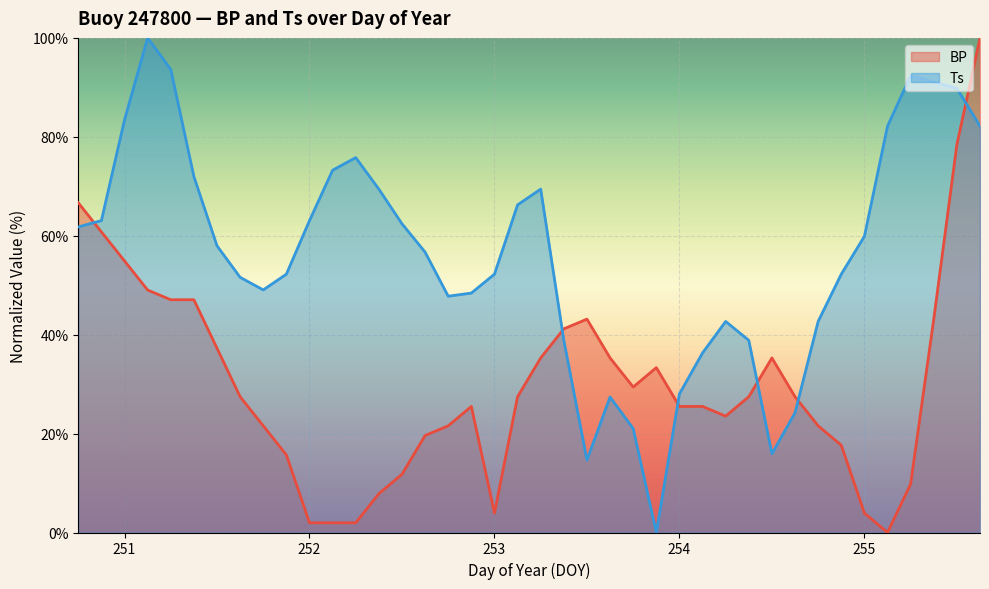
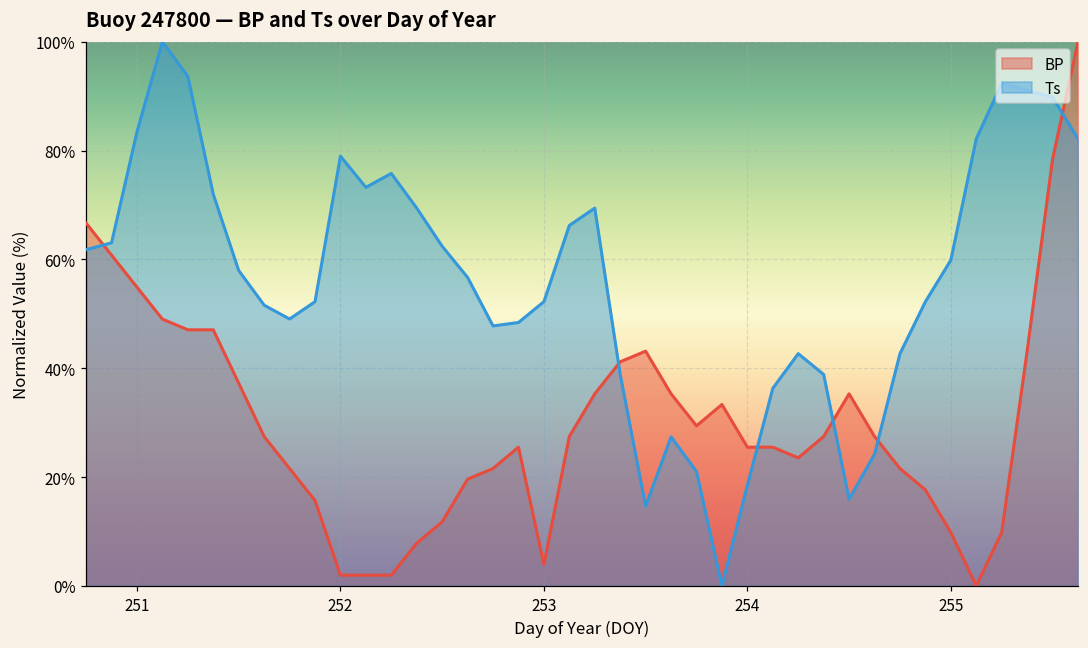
Ts, 252: 63% -> 79%
Ts, 254: 28% -> 18%
BP, 255: 4% -> 10%
